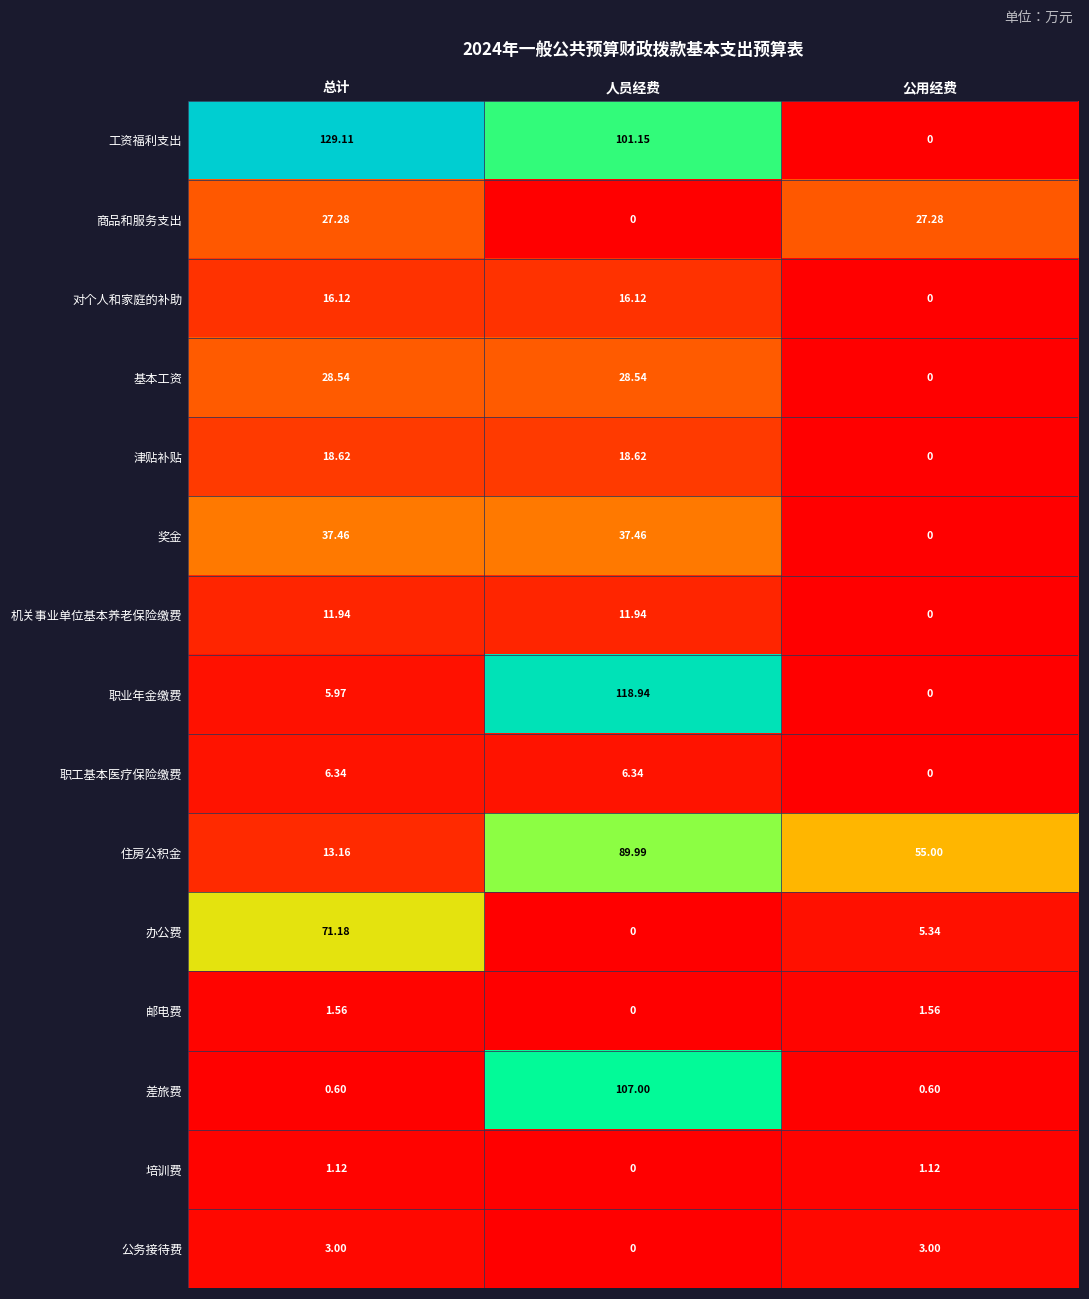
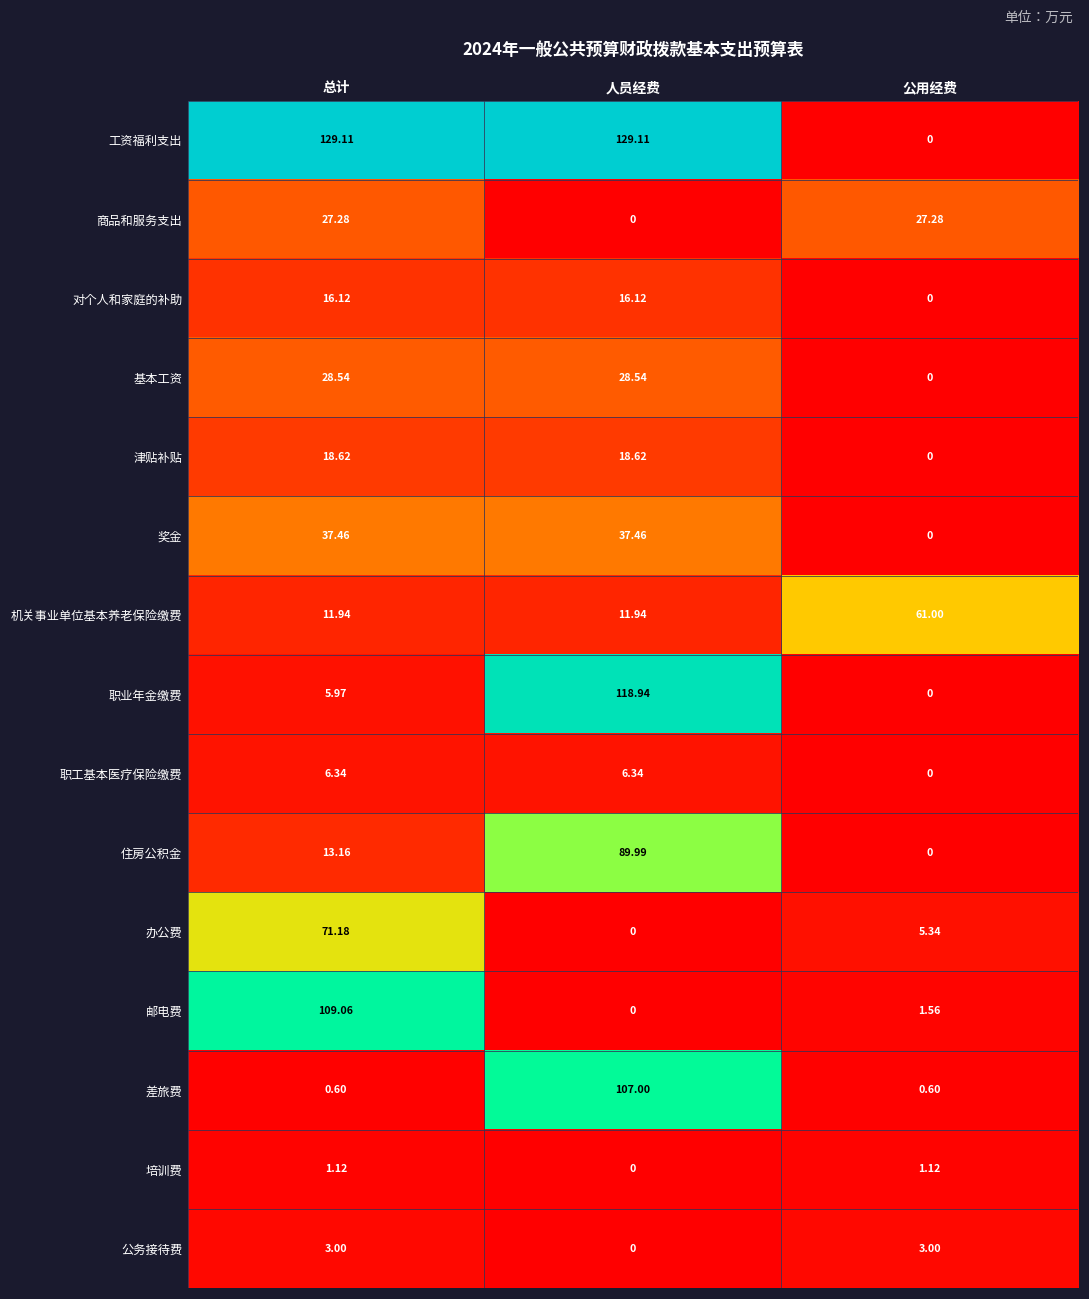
工资福利支出, 人员经费: 101.15 -> 129.11
机关事业单位基本养老保险缴费, 公用经费: 0 -> 61.00
住房公积金, 公用经费: 55.00 -> 0
邮电费, 总计: 1.56 -> 109.06
